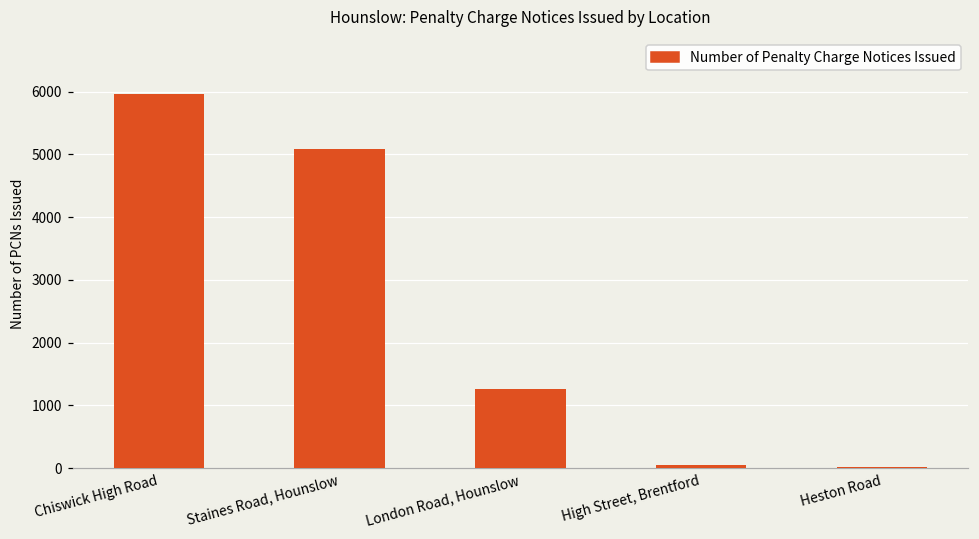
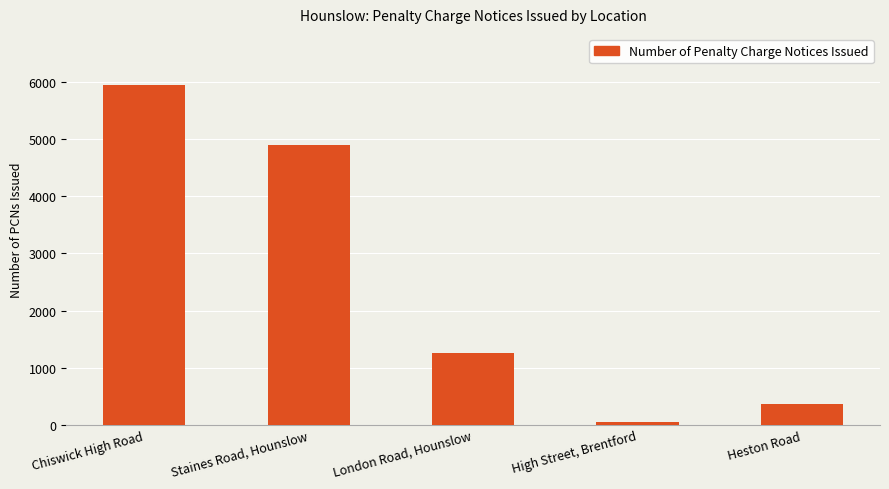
Staines Road, Hounslow: 5100 -> 4900
Heston Road: 0 -> 400
